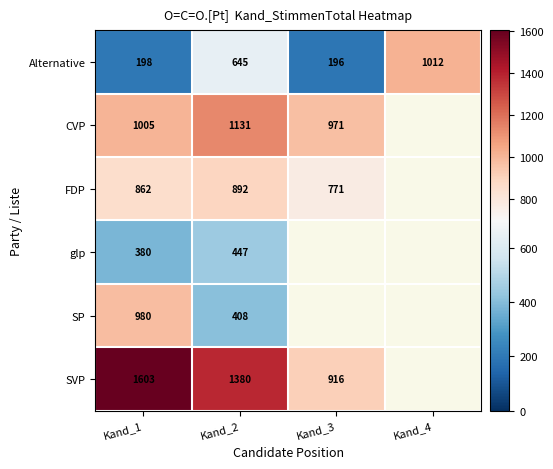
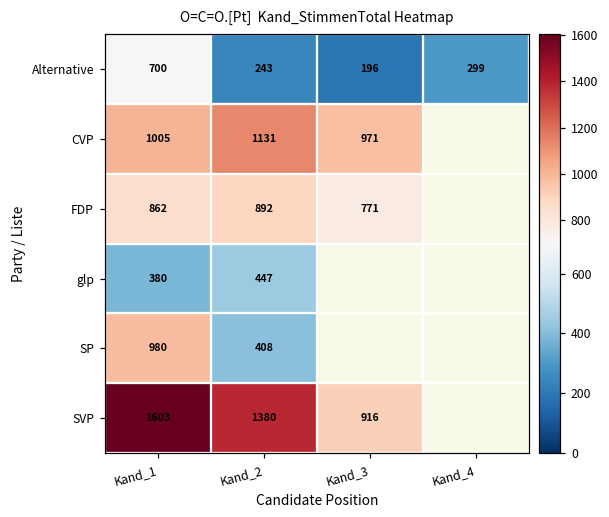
Alternative, Kand_1: 198 -> 700
Alternative, Kand_2: 645 -> 243
Alternative, Kand_4: 1012 -> 299
